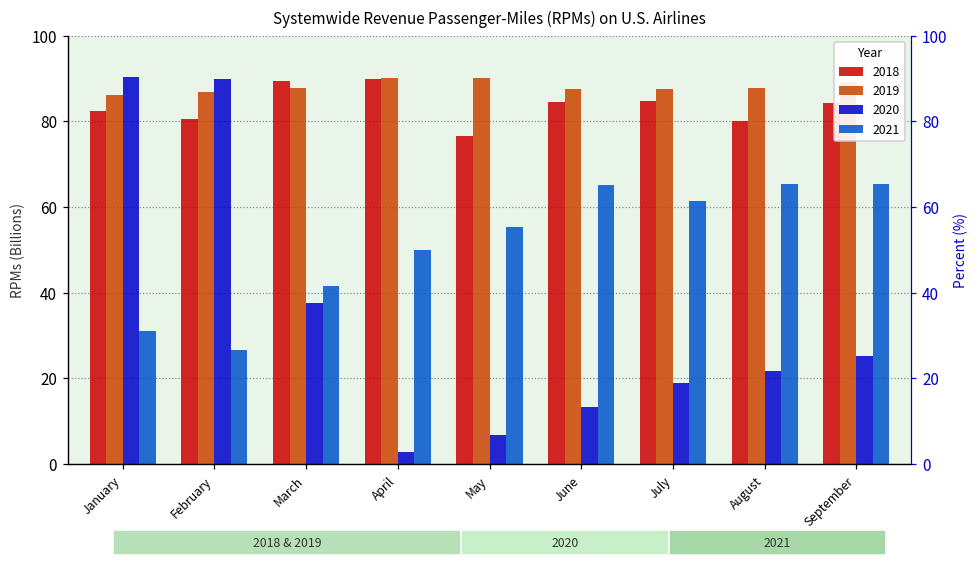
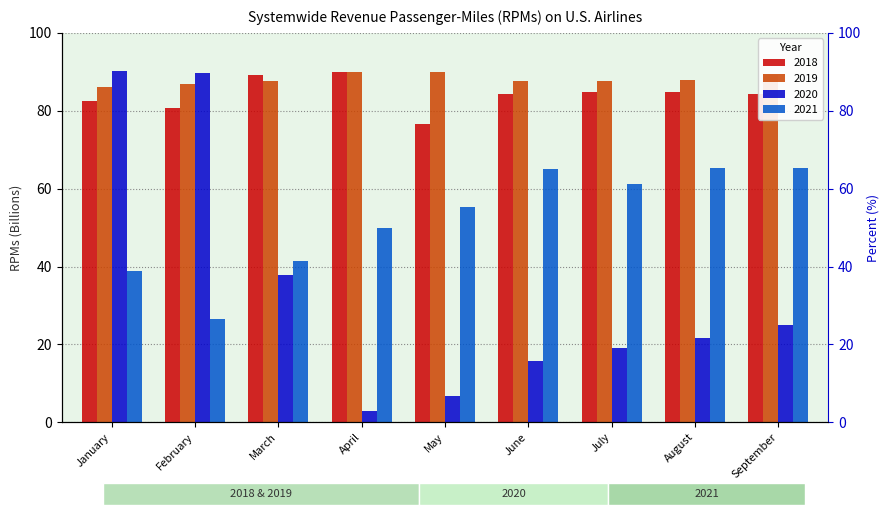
2021, January: 31 -> 39
2020, June: 13 -> 16
2018, August: 80 -> 85
